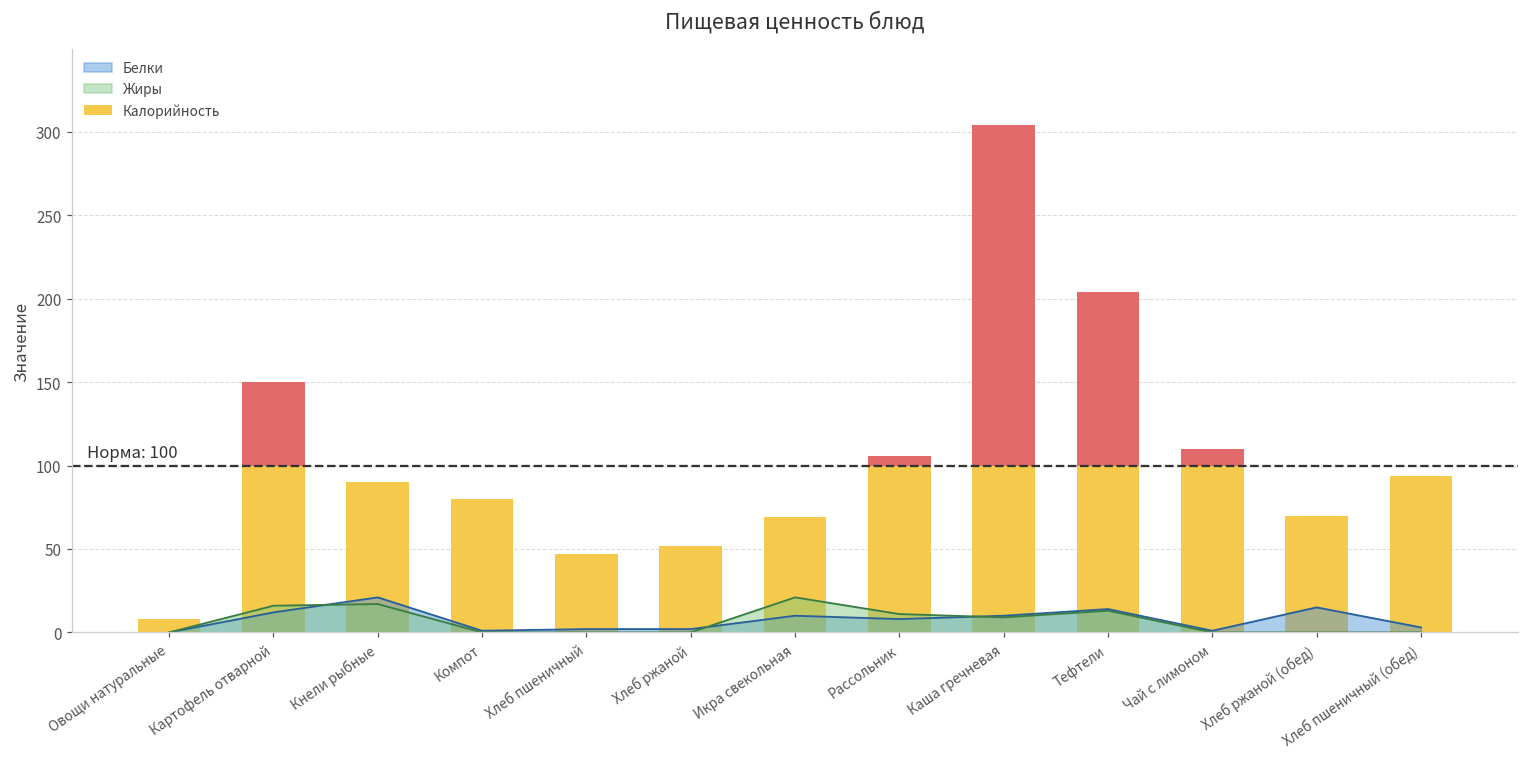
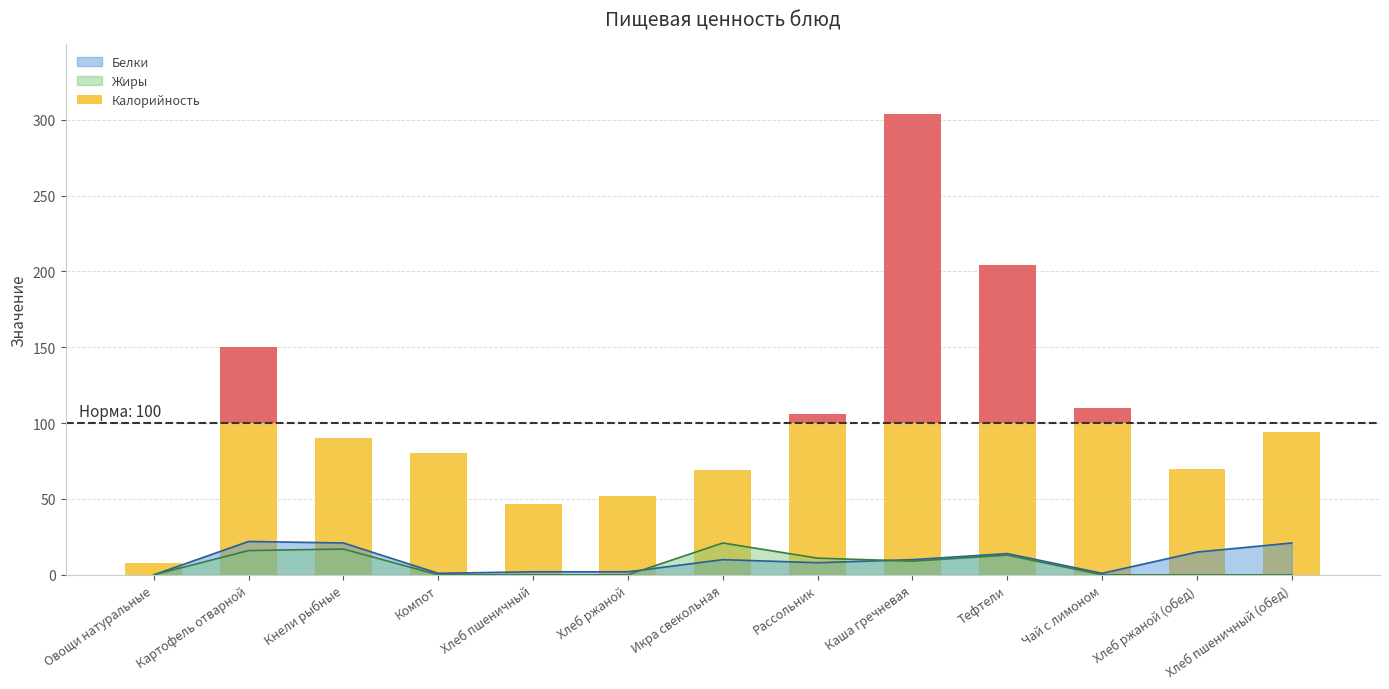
Белки, Картофель отварной: 12 -> 22
Белки, Хлеб пшеничный (обед): 3 -> 21
